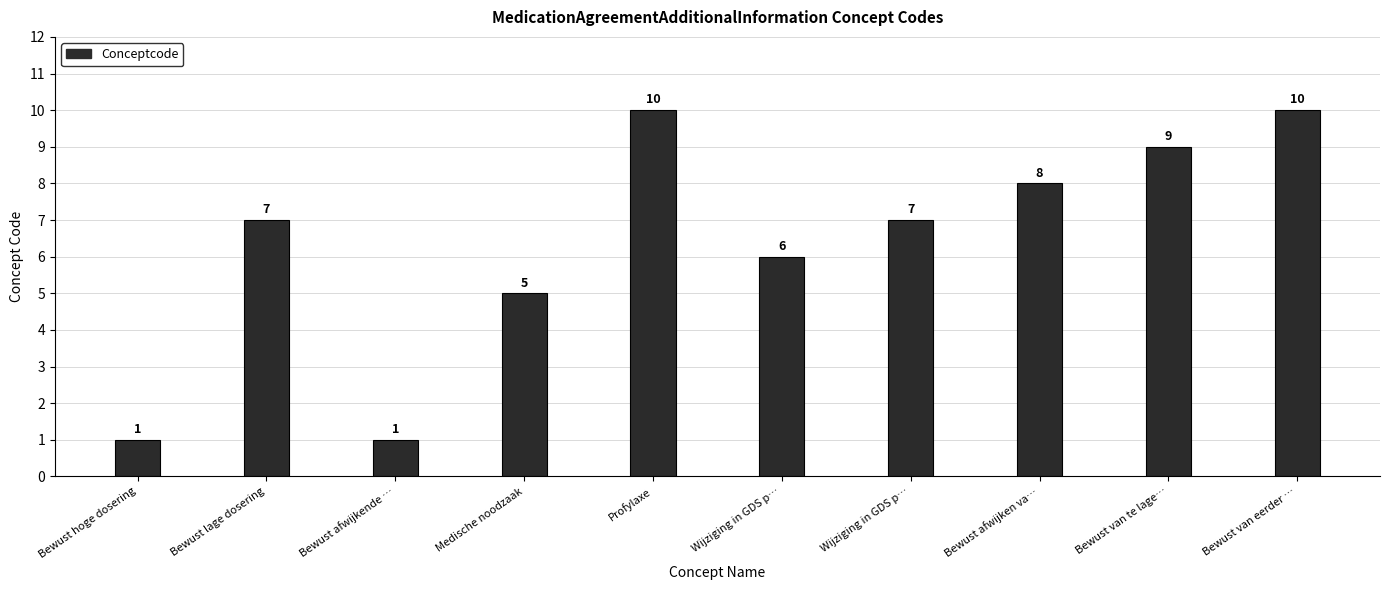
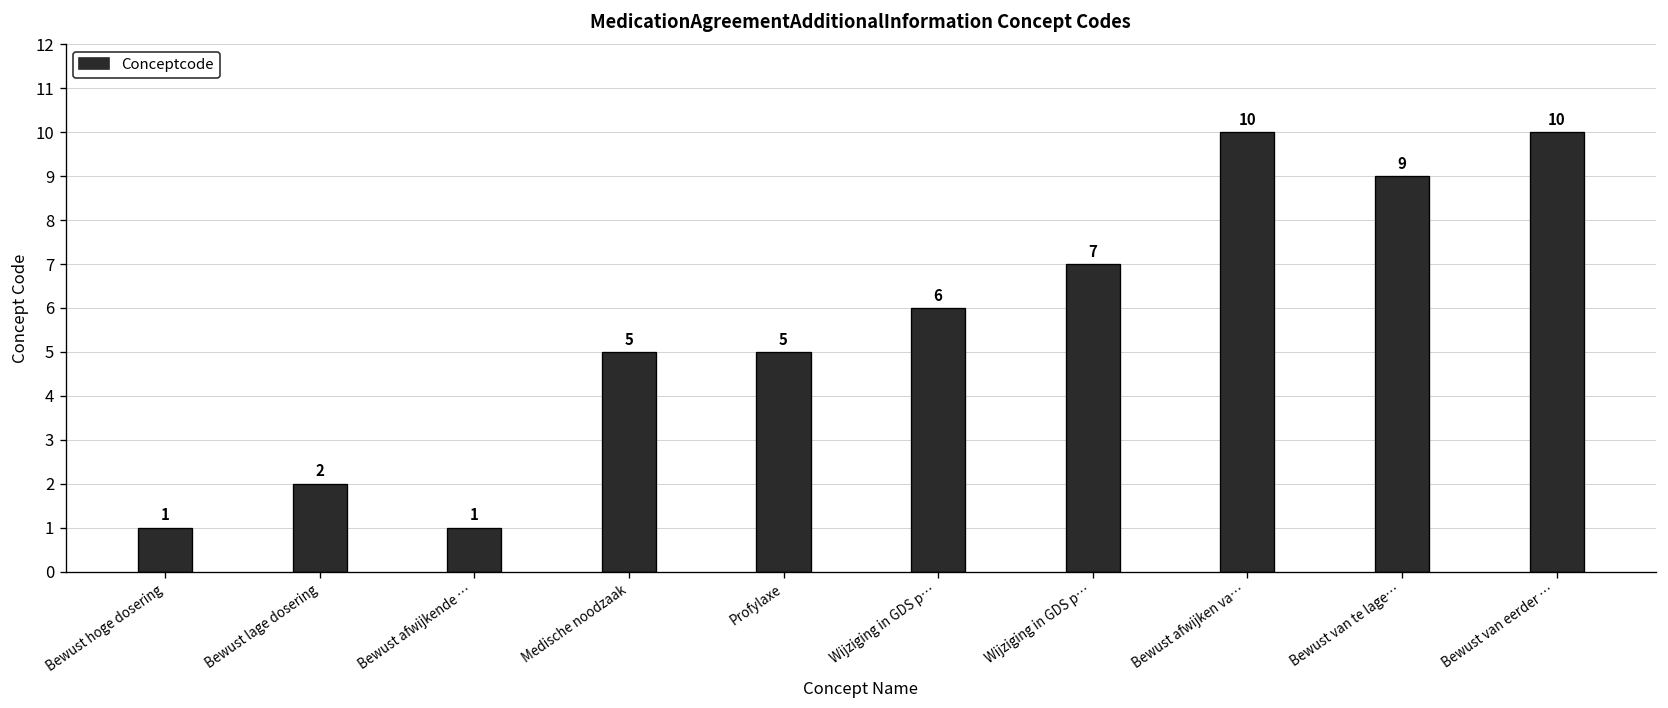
Bewust lage dosering: 7 -> 2
Profylaxe: 10 -> 5
Bewust afwijken va…: 8 -> 10
